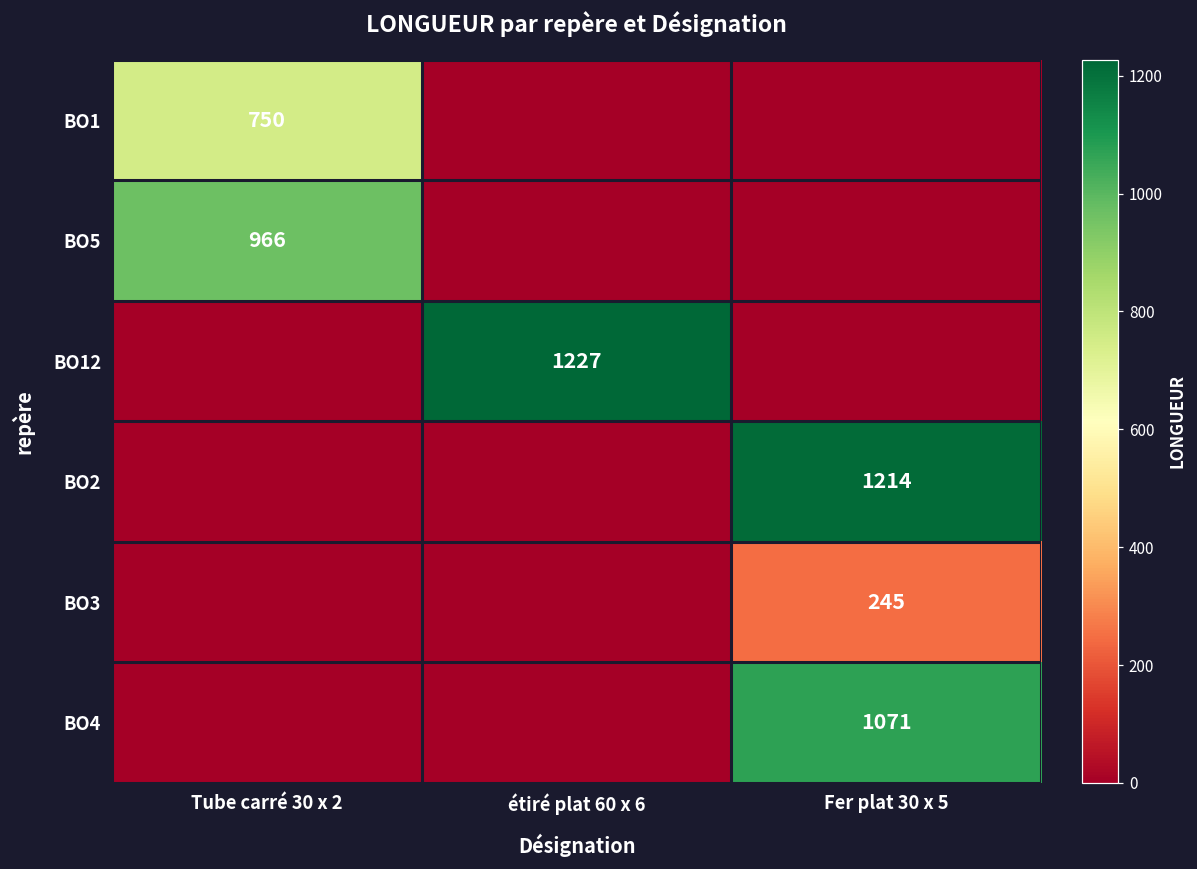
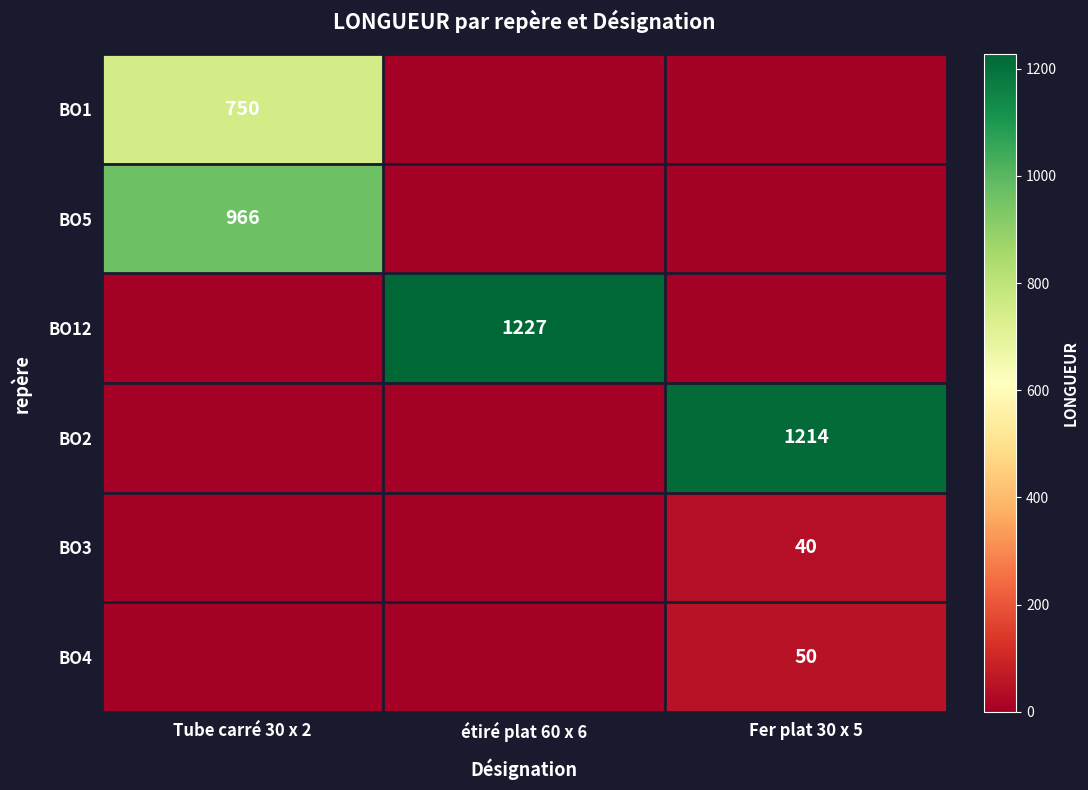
BO3, Fer plat 30 x 5: 245 -> 40
BO4, Fer plat 30 x 5: 1071 -> 50
